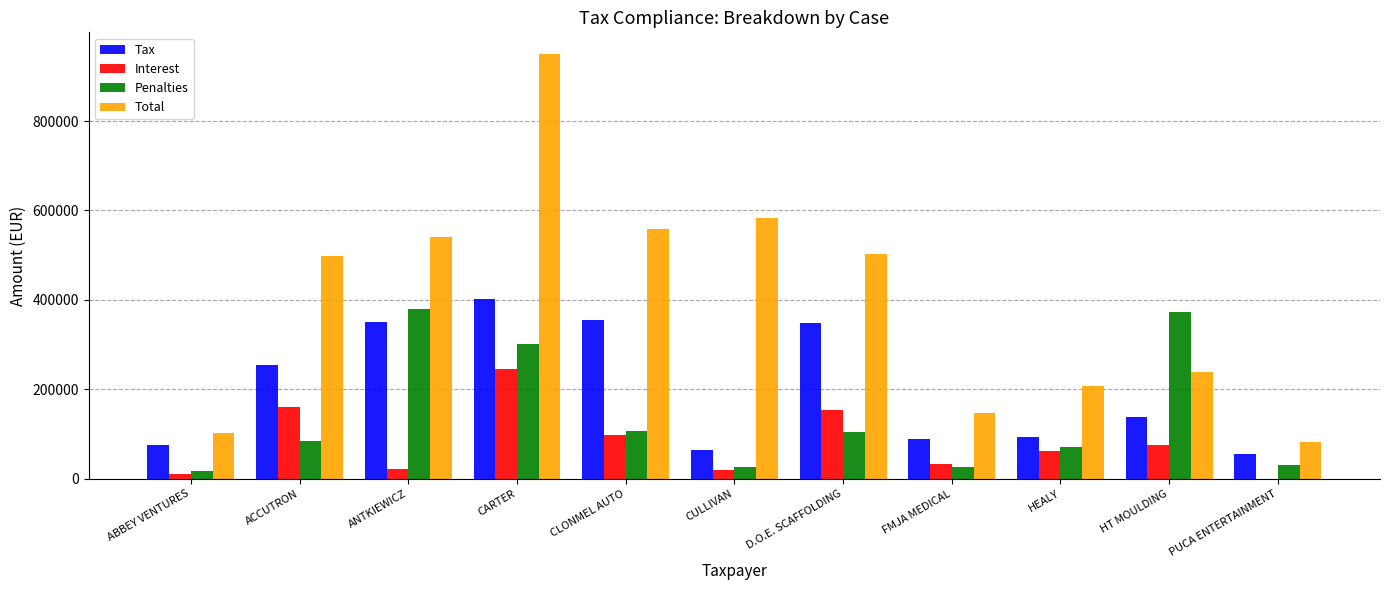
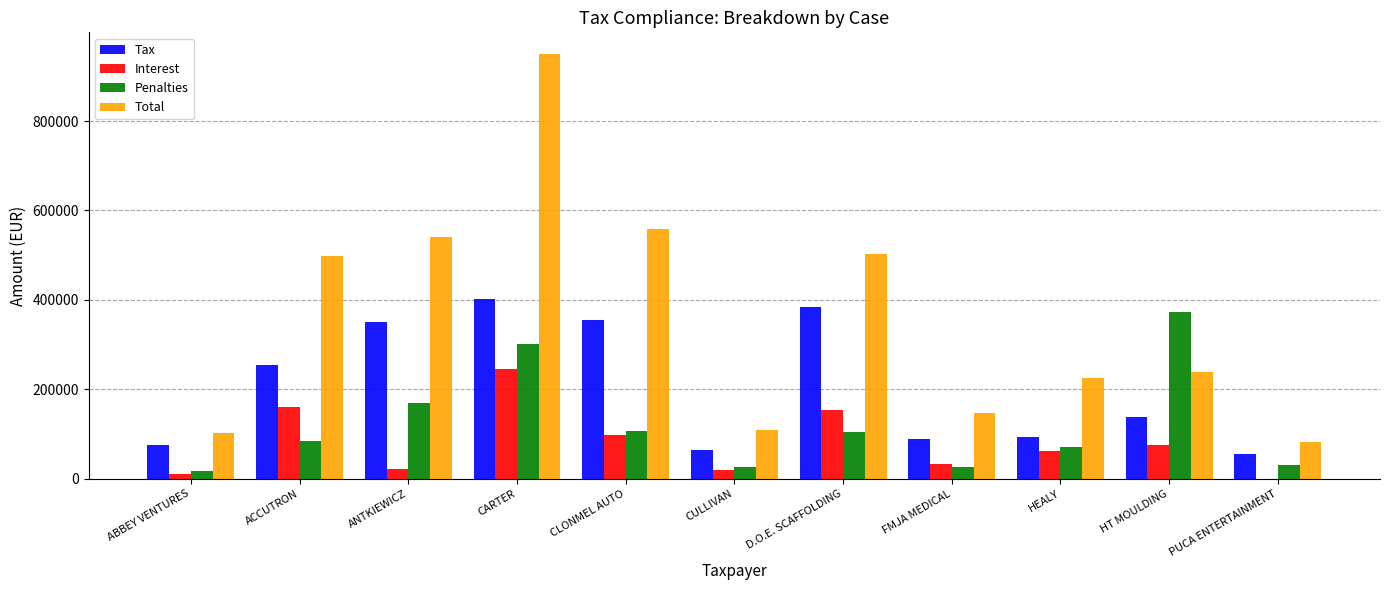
Penalties, ANTKIEWICZ: 380000 -> 170000
Total, CULLIVAN: 580000 -> 110000
Tax, D.O.E. SCAFFOLDING: 350000 -> 380000
Total, HEALY: 210000 -> 230000
